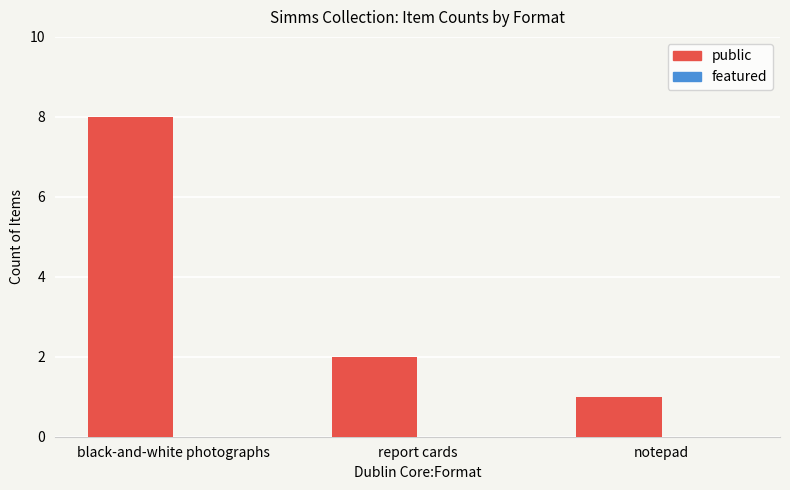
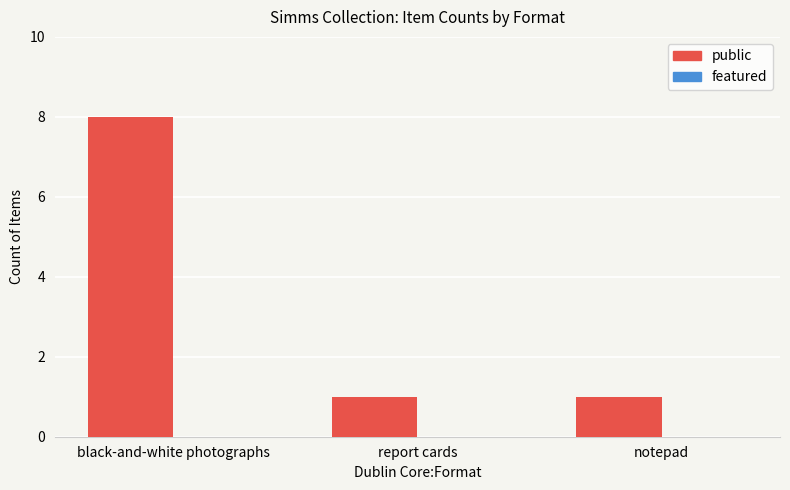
public, report cards: 2 -> 1
